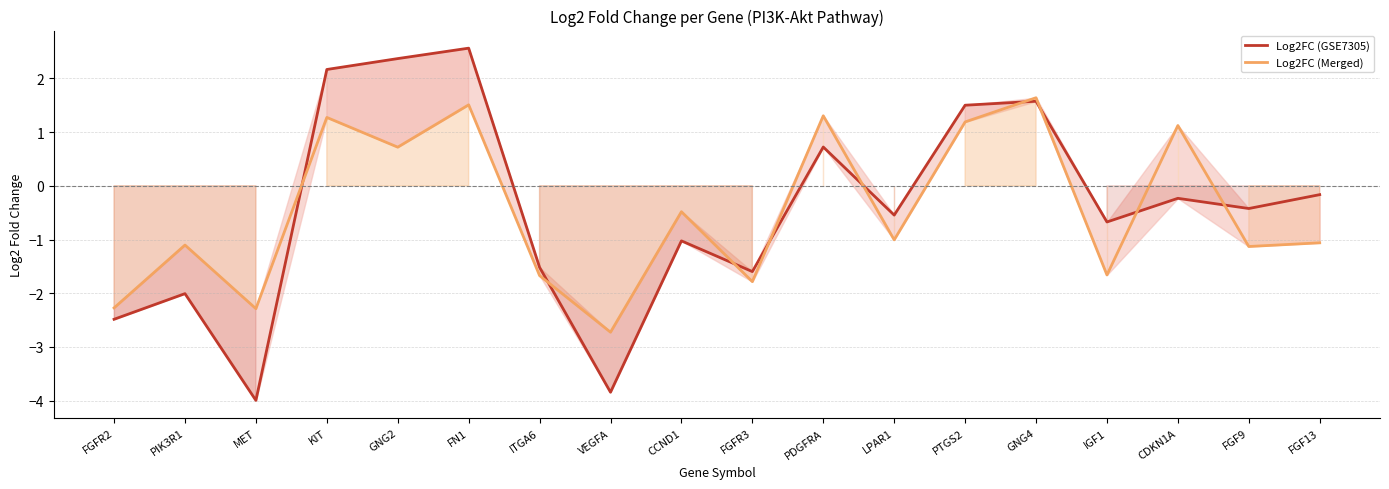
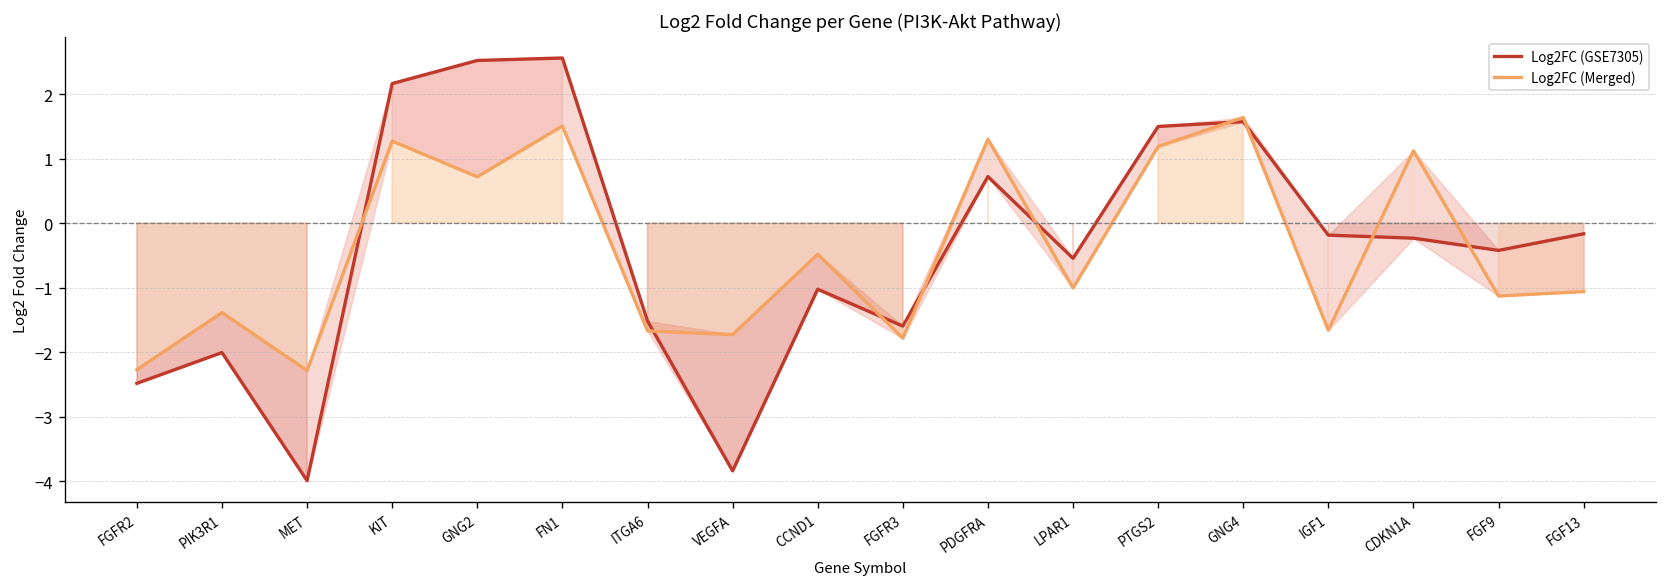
Log2FC (Merged), PIK3R1: -1.1 -> -1.4
Log2FC (GSE7305), GNG2: 2.4 -> 2.5
Log2FC (Merged), VEGFA: -2.7 -> -1.7
Log2FC (GSE7305), IGF1: -0.7 -> -0.2
